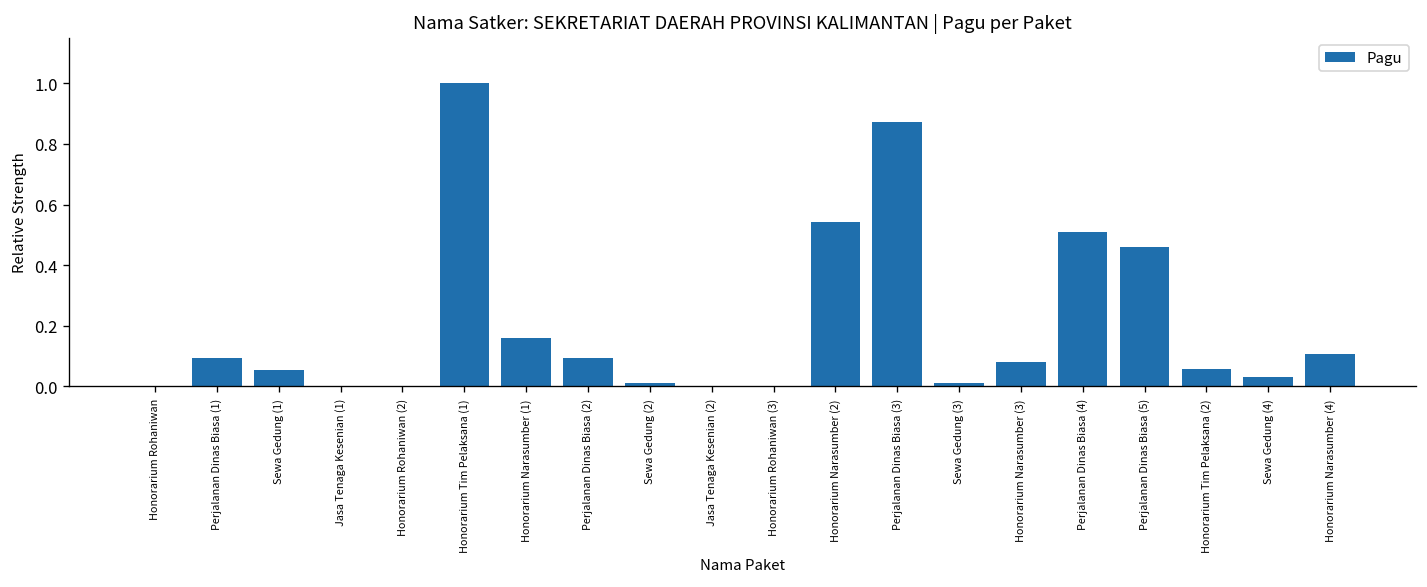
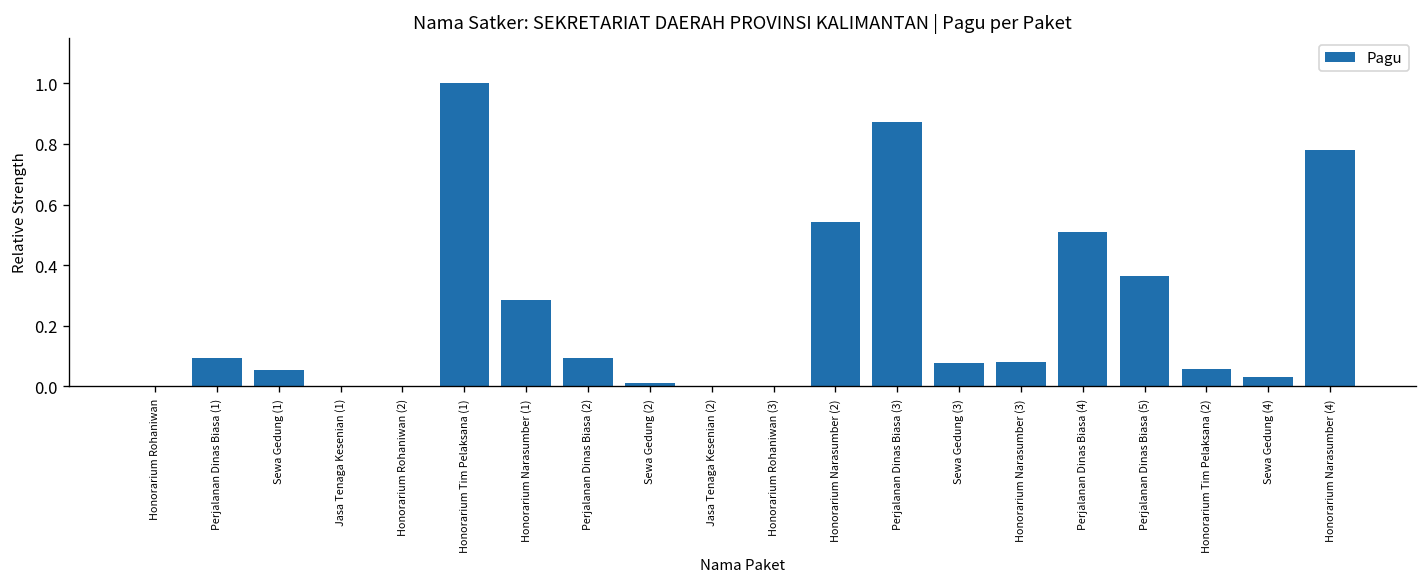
Honorarium Narasumber (1): 0.16 -> 0.28
Sewa Gedung (3): 0.01 -> 0.08
Perjalanan Dinas Biasa (5): 0.46 -> 0.36
Honorarium Narasumber (4): 0.11 -> 0.78
